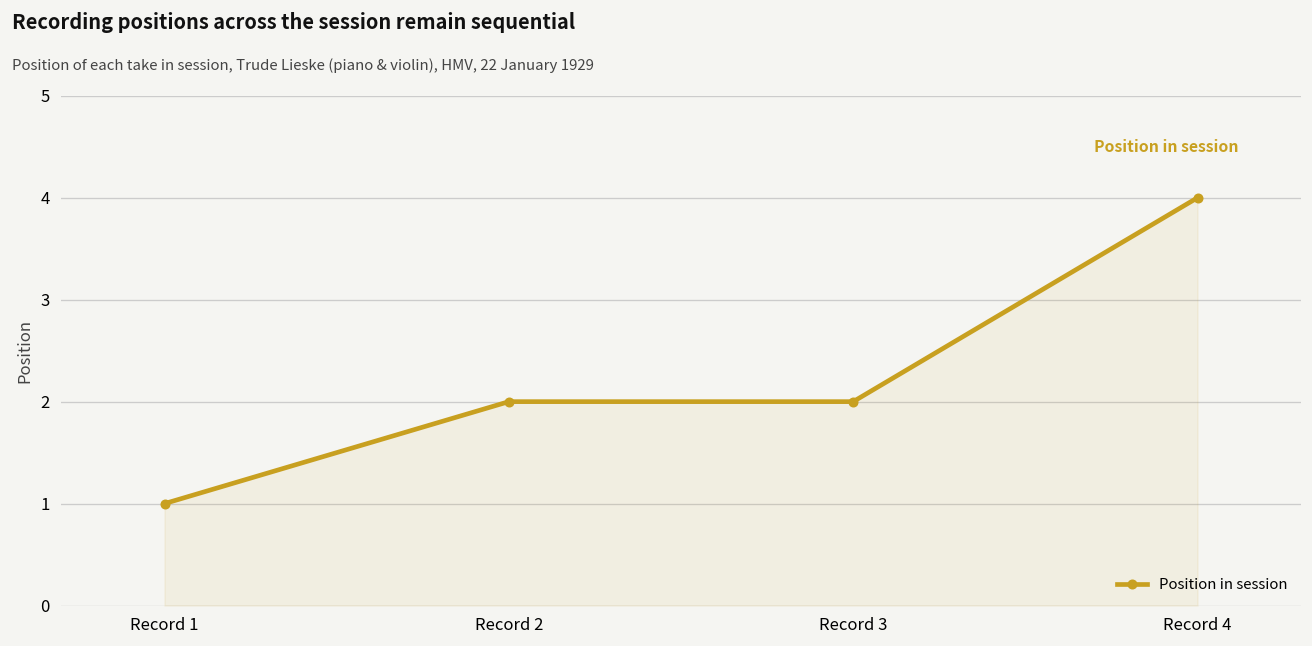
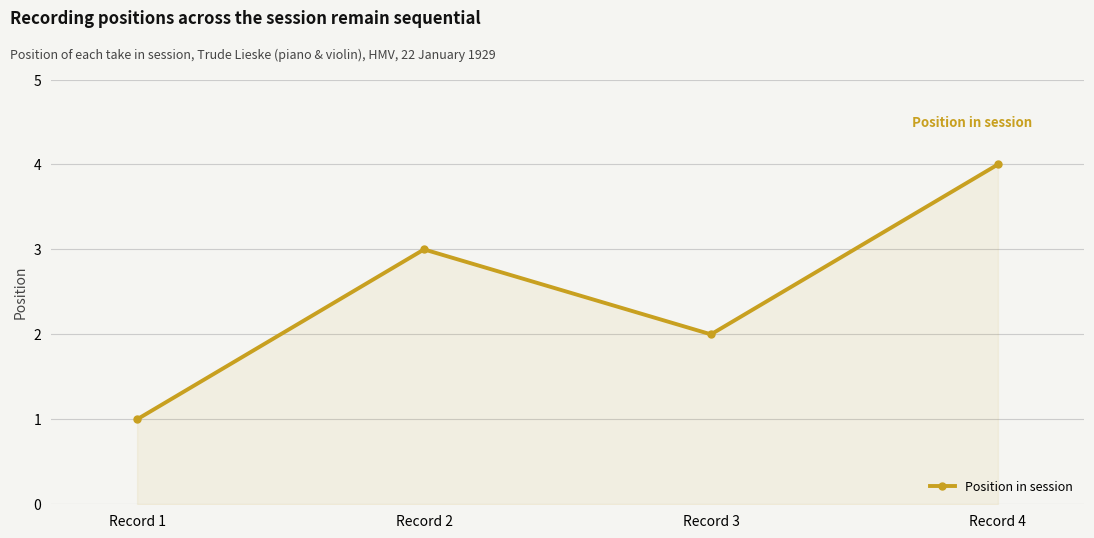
Record 2: 2 -> 3
